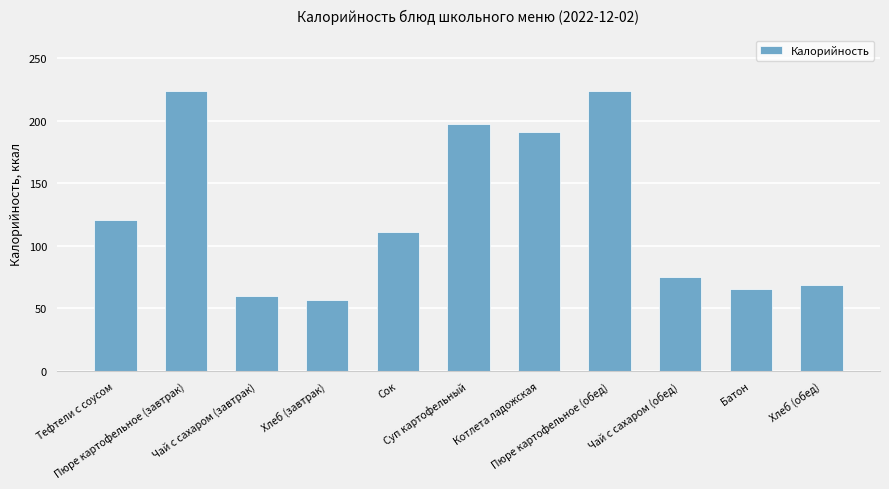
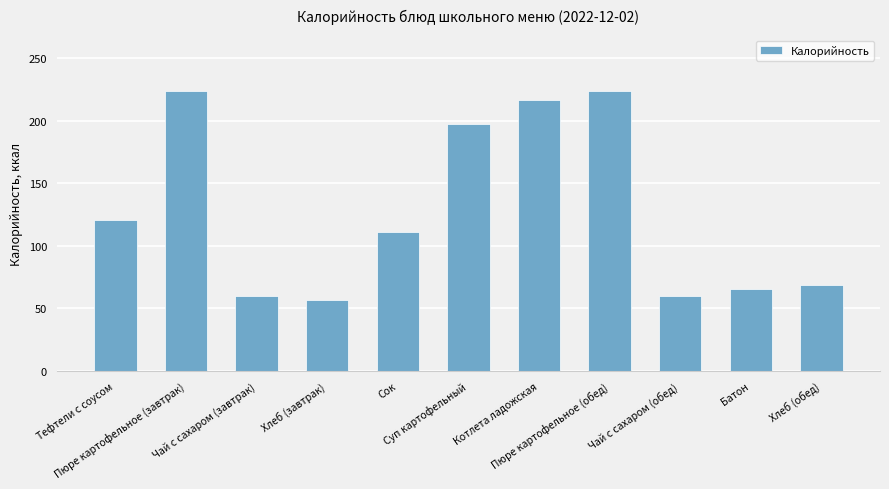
Котлета ладожская: 192 -> 217
Чай с сахаром (обед): 75 -> 60
